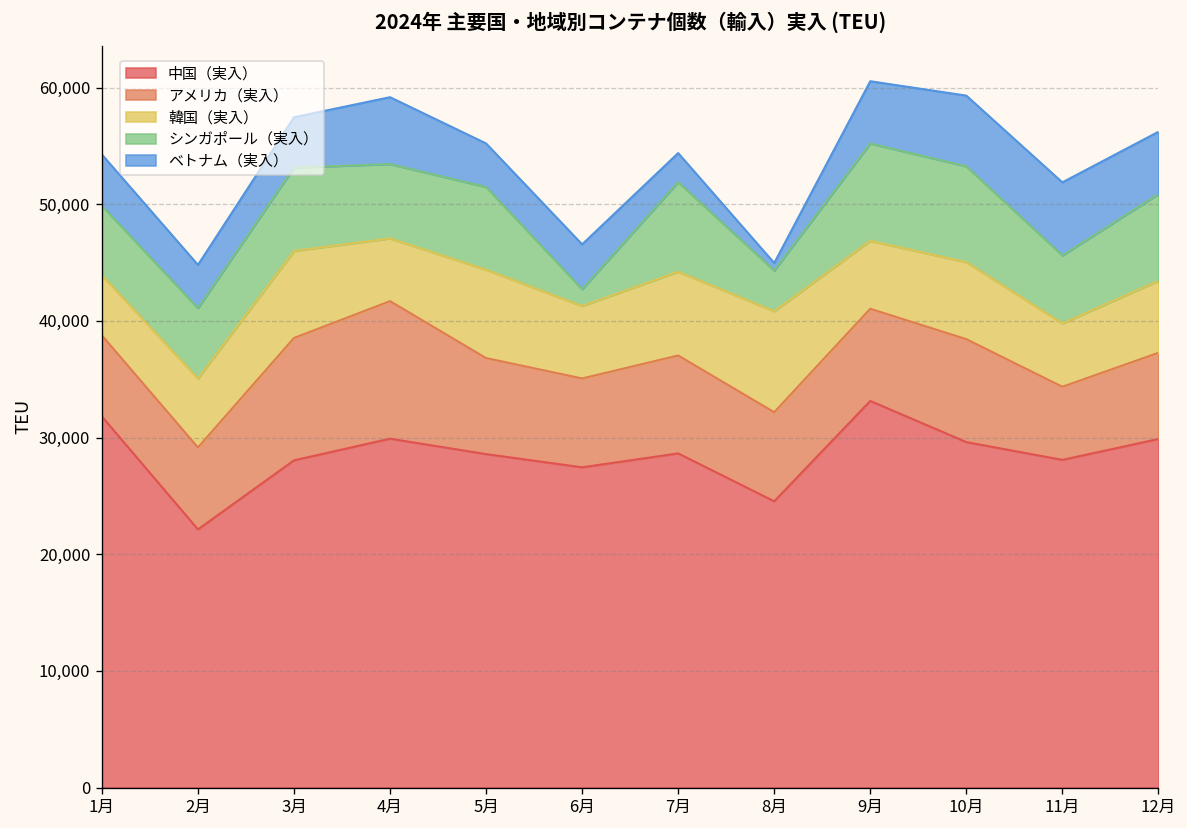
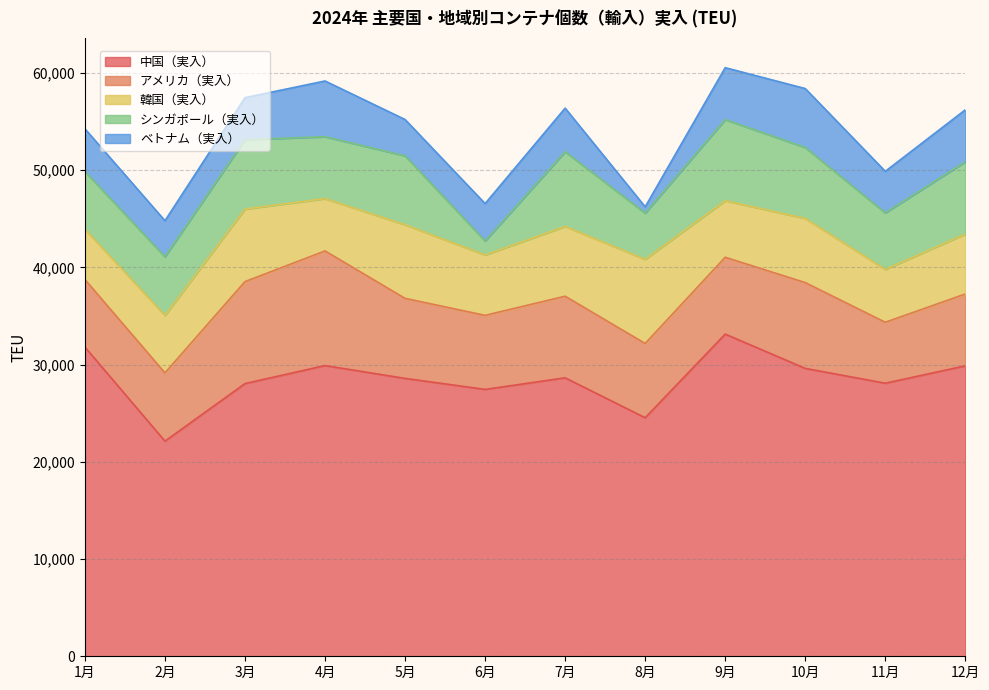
ベトナム（実入）, 7月: 2,000 -> 4,000
シンガポール（実入）, 8月: 3,000 -> 5,000
シンガポール（実入）, 10月: 8,000 -> 7,000
ベトナム（実入）, 11月: 6,000 -> 4,000
